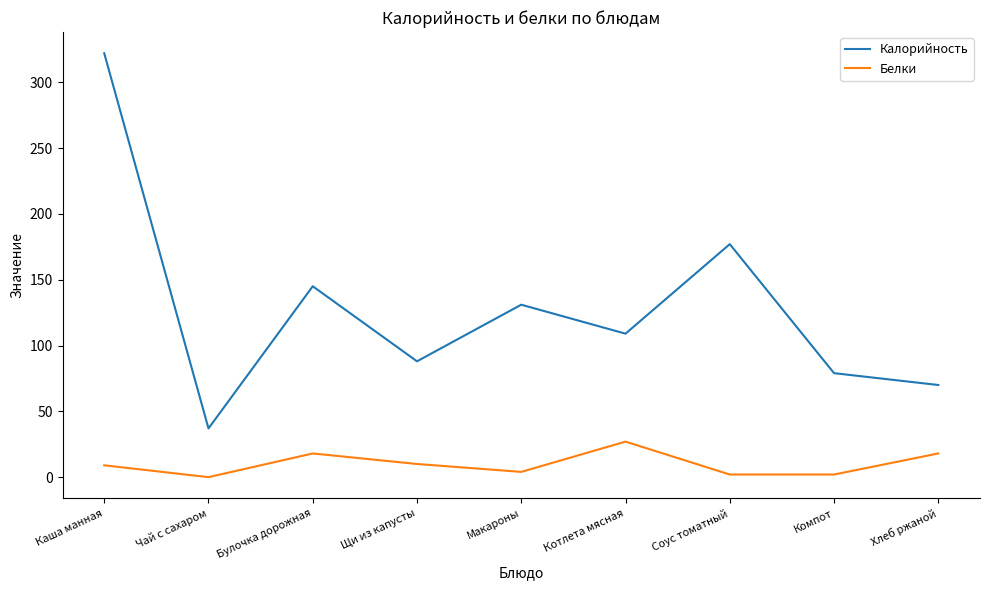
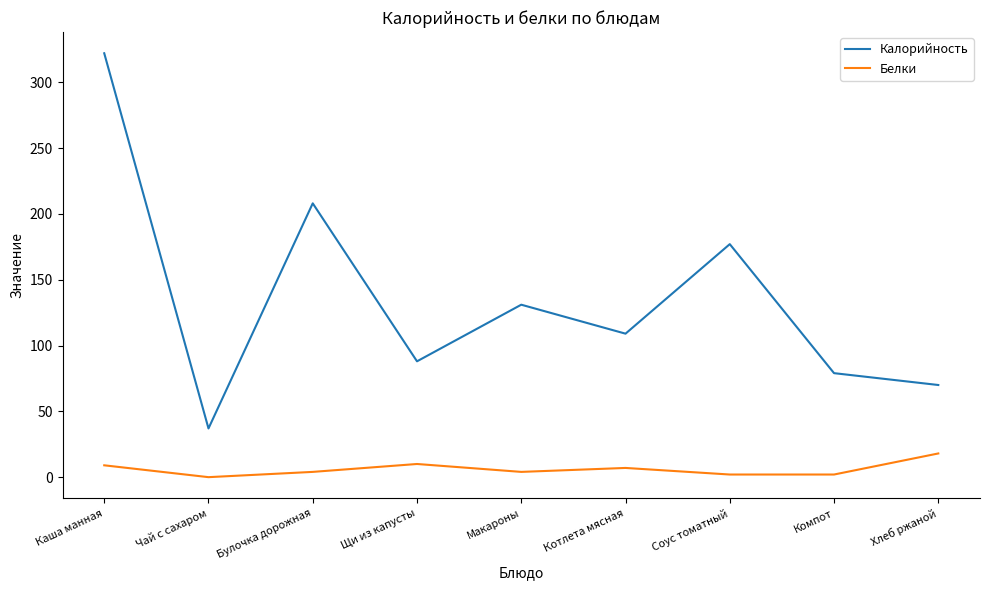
Калорийность, Булочка дорожная: 145 -> 208
Белки, Булочка дорожная: 18 -> 4
Белки, Котлета мясная: 27 -> 7
